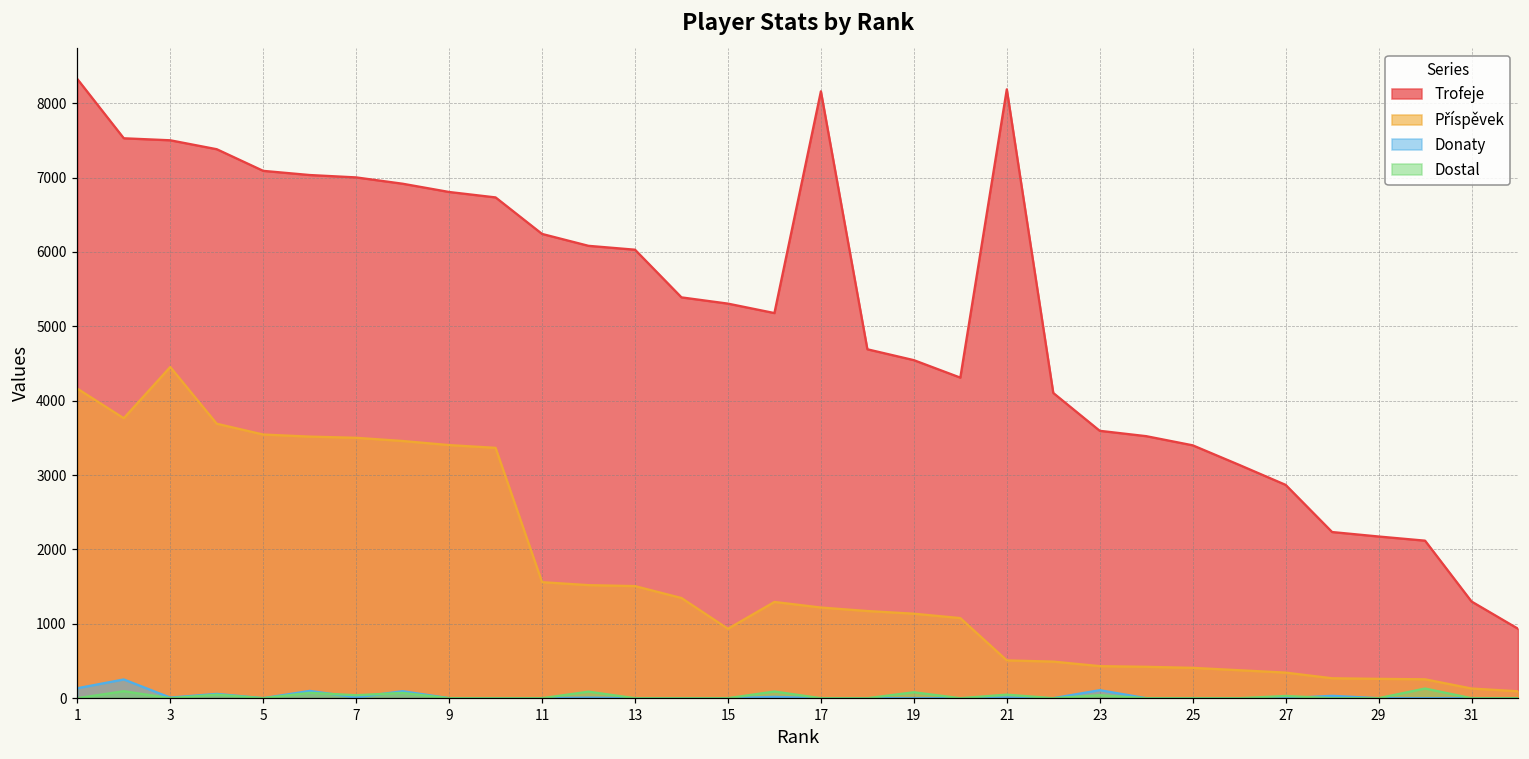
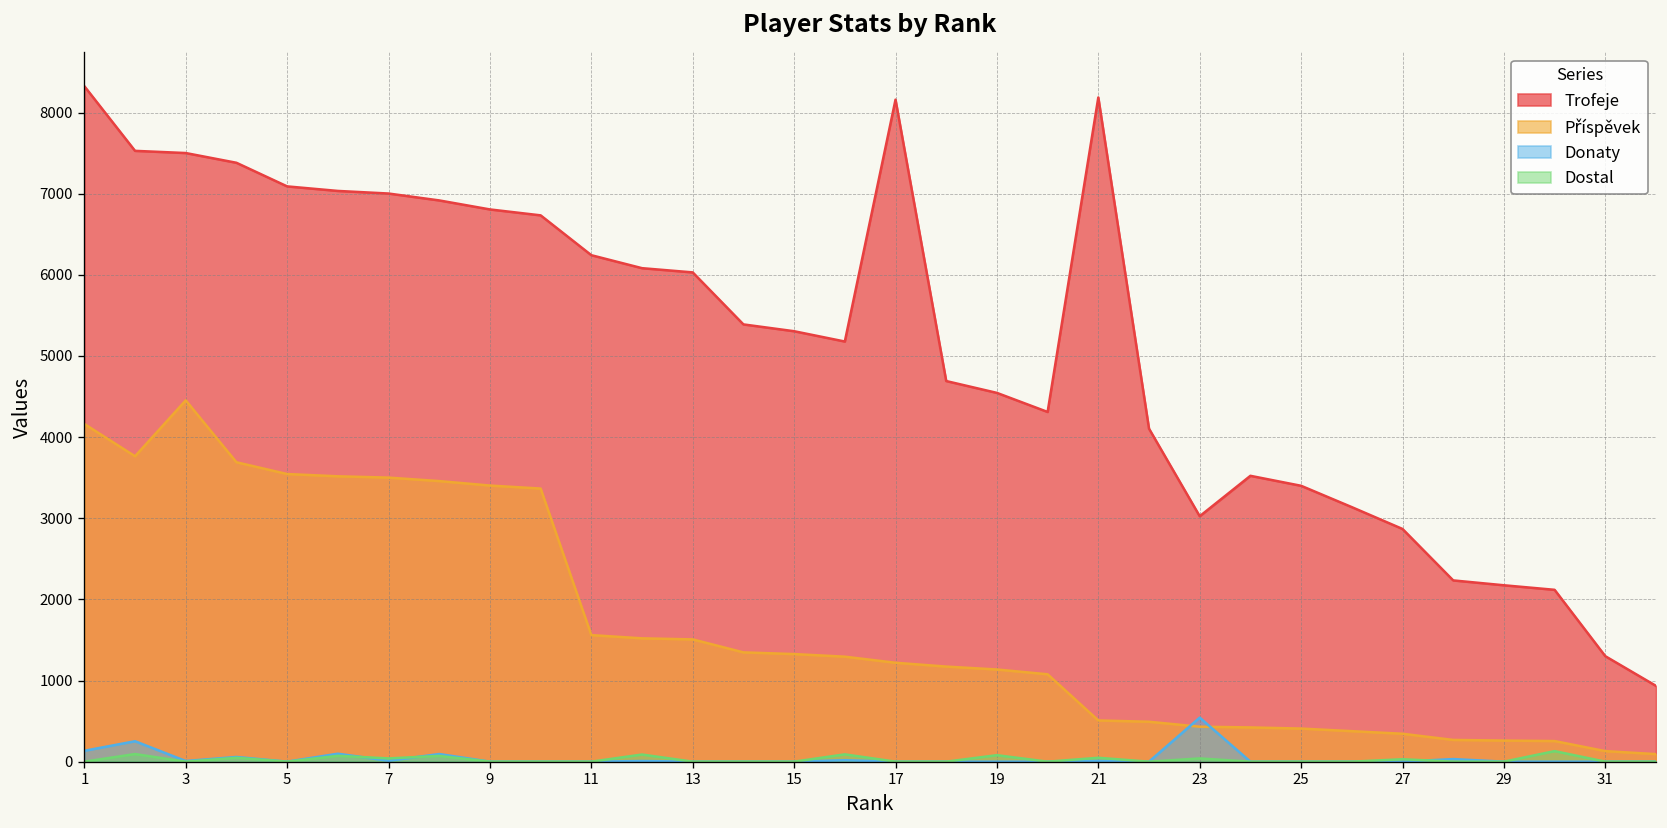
Příspěvek, 15: 900 -> 1300
Trofeje, 23: 3600 -> 3000
Donaty, 23: 100 -> 500
